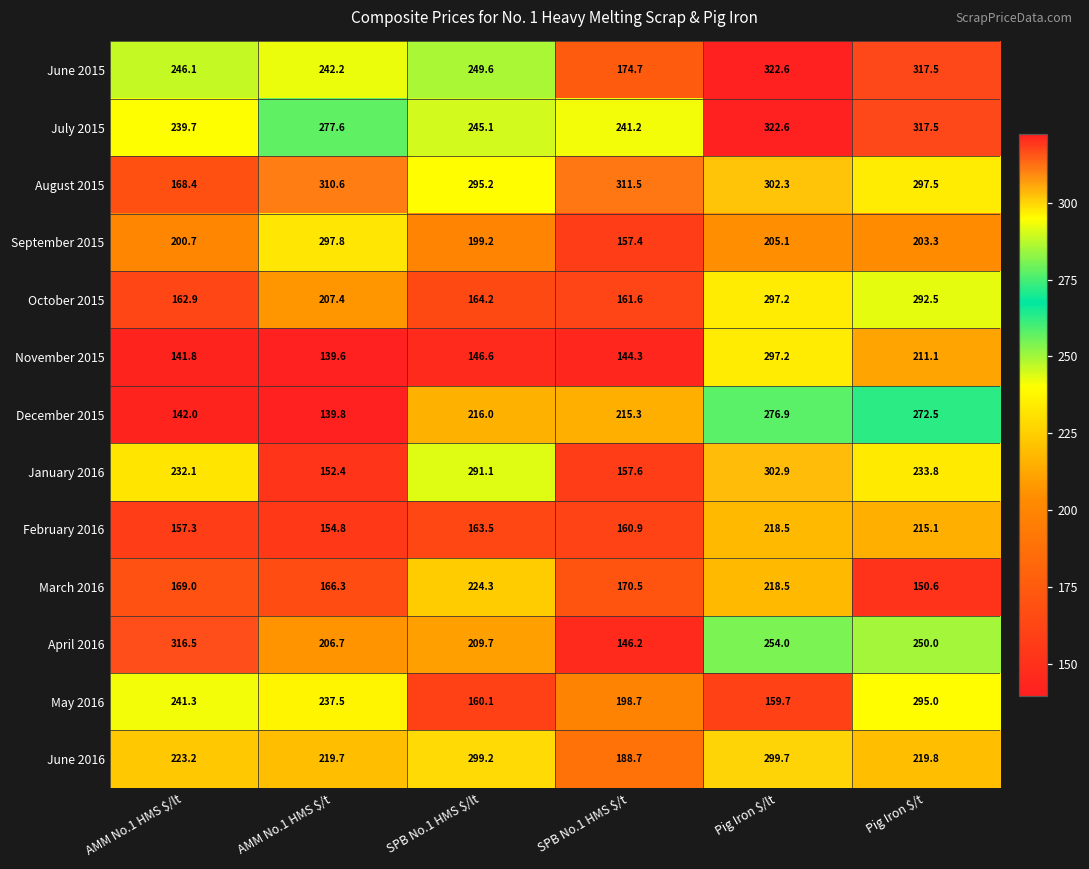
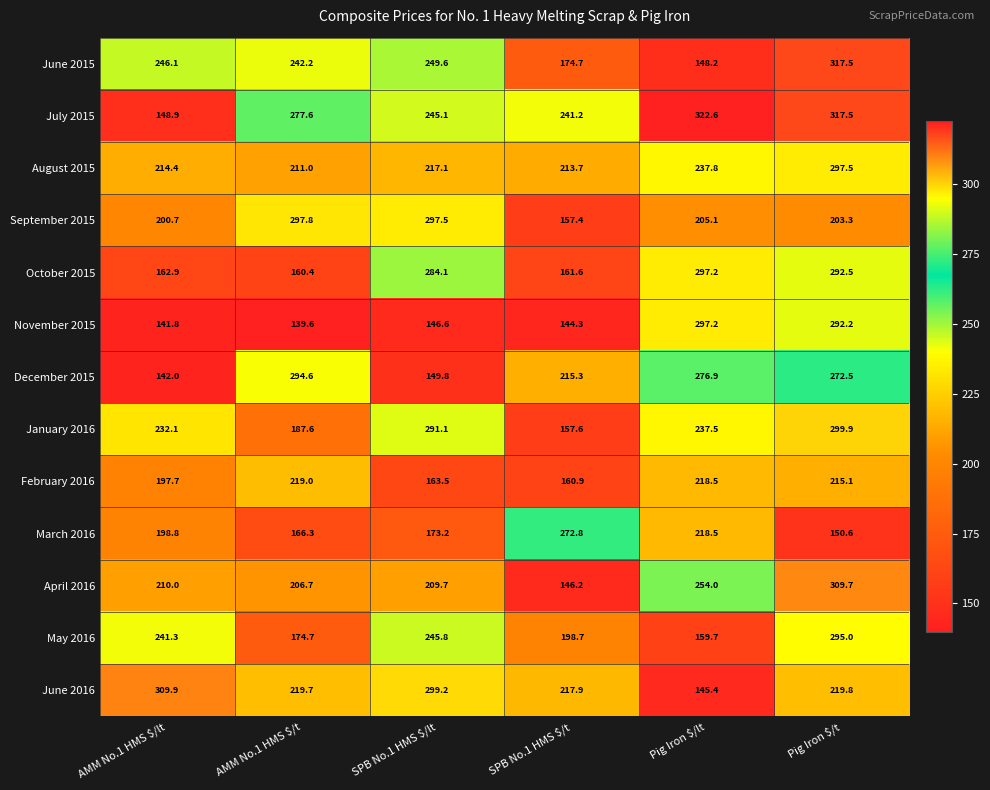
June 2015, Pig Iron $/lt: 322.6 -> 148.2
July 2015, AMM No.1 HMS $/lt: 239.7 -> 148.9
August 2015, AMM No.1 HMS $/lt: 168.4 -> 214.4
August 2015, AMM No.1 HMS $/t: 310.6 -> 211.0
August 2015, SPB No.1 HMS $/lt: 295.2 -> 217.1
August 2015, SPB No.1 HMS $/t: 311.5 -> 213.7
August 2015, Pig Iron $/lt: 302.3 -> 237.8
September 2015, SPB No.1 HMS $/lt: 199.2 -> 297.5
October 2015, AMM No.1 HMS $/t: 207.4 -> 160.4
October 2015, SPB No.1 HMS $/lt: 164.2 -> 284.1
November 2015, Pig Iron $/t: 211.1 -> 292.2
December 2015, AMM No.1 HMS $/t: 139.8 -> 294.6
December 2015, SPB No.1 HMS $/lt: 216.0 -> 149.8
January 2016, AMM No.1 HMS $/t: 152.4 -> 187.6
January 2016, Pig Iron $/lt: 302.9 -> 237.5
January 2016, Pig Iron $/t: 233.8 -> 299.9
February 2016, AMM No.1 HMS $/lt: 157.3 -> 197.7
February 2016, AMM No.1 HMS $/t: 154.8 -> 219.0
March 2016, AMM No.1 HMS $/lt: 169.0 -> 198.8
March 2016, SPB No.1 HMS $/lt: 224.3 -> 173.2
March 2016, SPB No.1 HMS $/t: 170.5 -> 272.8
April 2016, AMM No.1 HMS $/lt: 316.5 -> 210.0
April 2016, Pig Iron $/t: 250.0 -> 309.7
May 2016, AMM No.1 HMS $/t: 237.5 -> 174.7
May 2016, SPB No.1 HMS $/lt: 160.1 -> 245.8
June 2016, AMM No.1 HMS $/lt: 223.2 -> 309.9
June 2016, SPB No.1 HMS $/t: 188.7 -> 217.9
June 2016, Pig Iron $/lt: 299.7 -> 145.4
